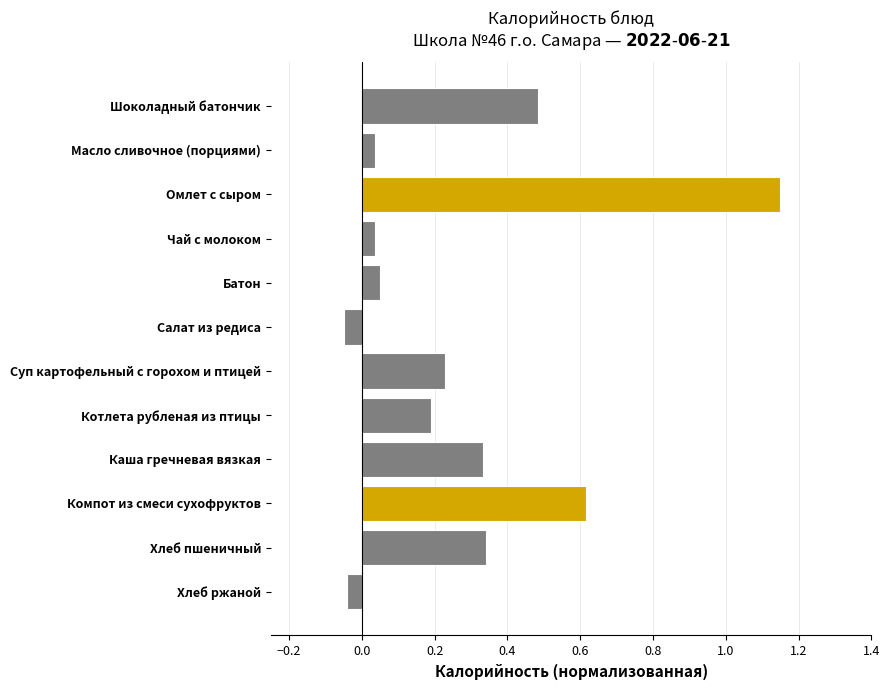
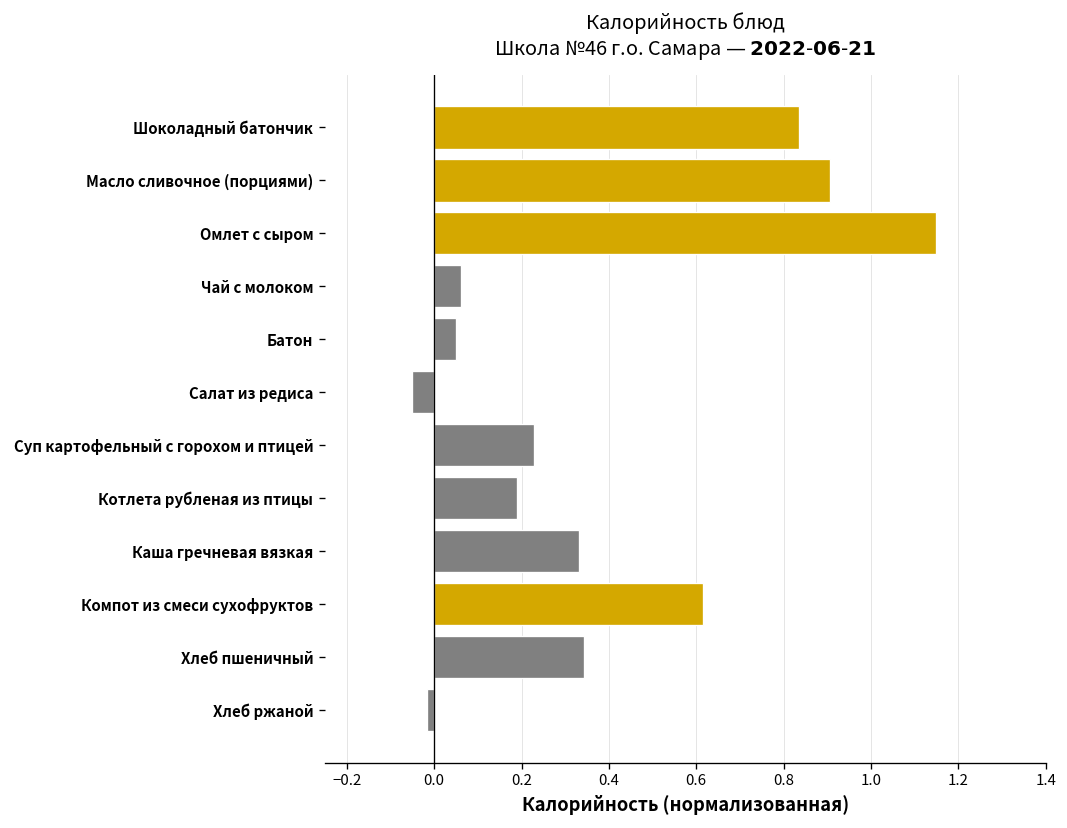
Шоколадный батончик: 0.49 -> 0.84
Масло сливочное (порциями): 0.04 -> 0.91
Чай с молоком: 0.04 -> 0.06
Хлеб ржаной: -0.04 -> -0.02
